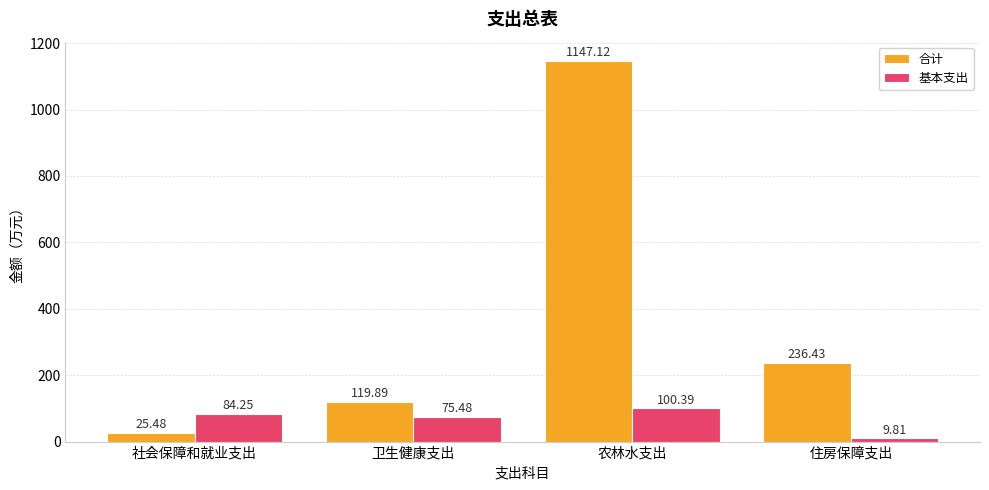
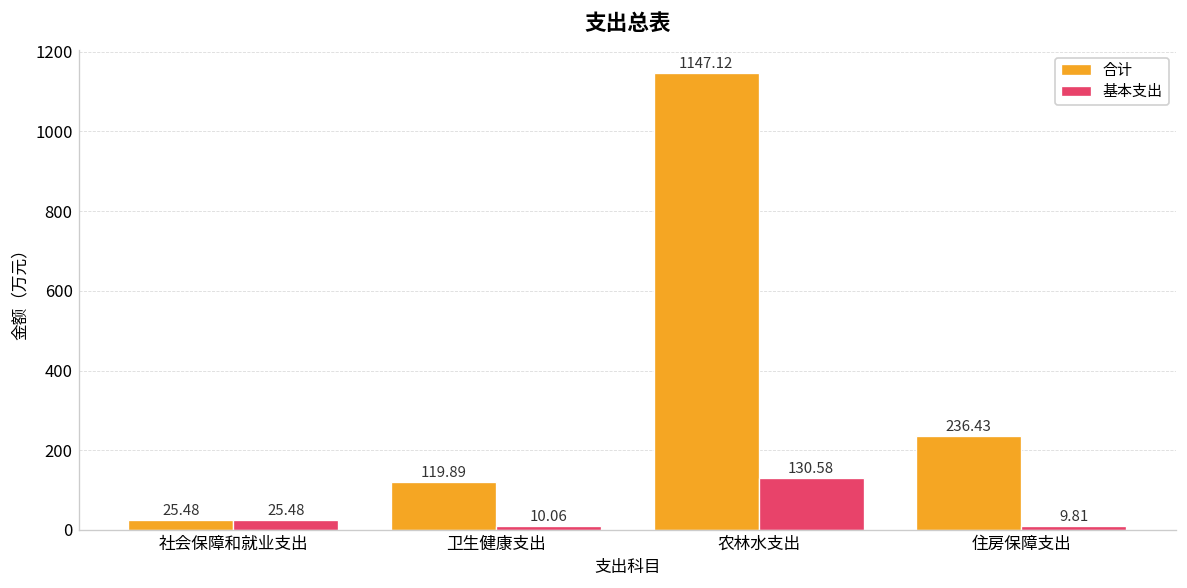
基本支出, 社会保障和就业支出: 84.25 -> 25.48
基本支出, 卫生健康支出: 75.48 -> 10.06
基本支出, 农林水支出: 100.39 -> 130.58
